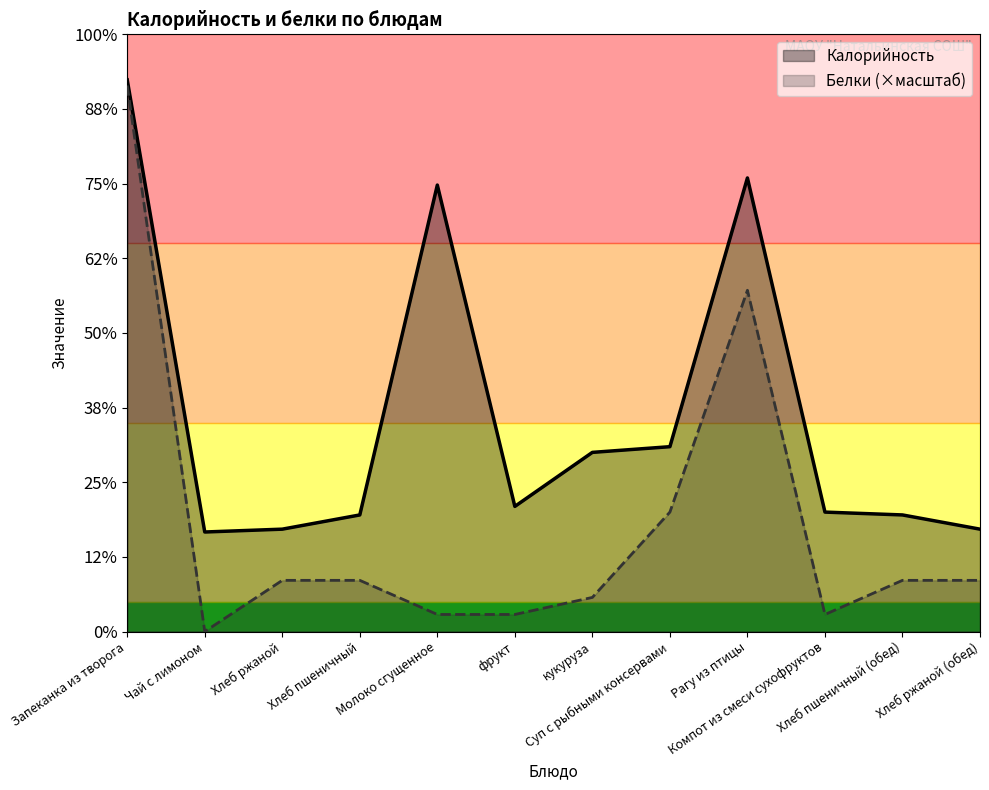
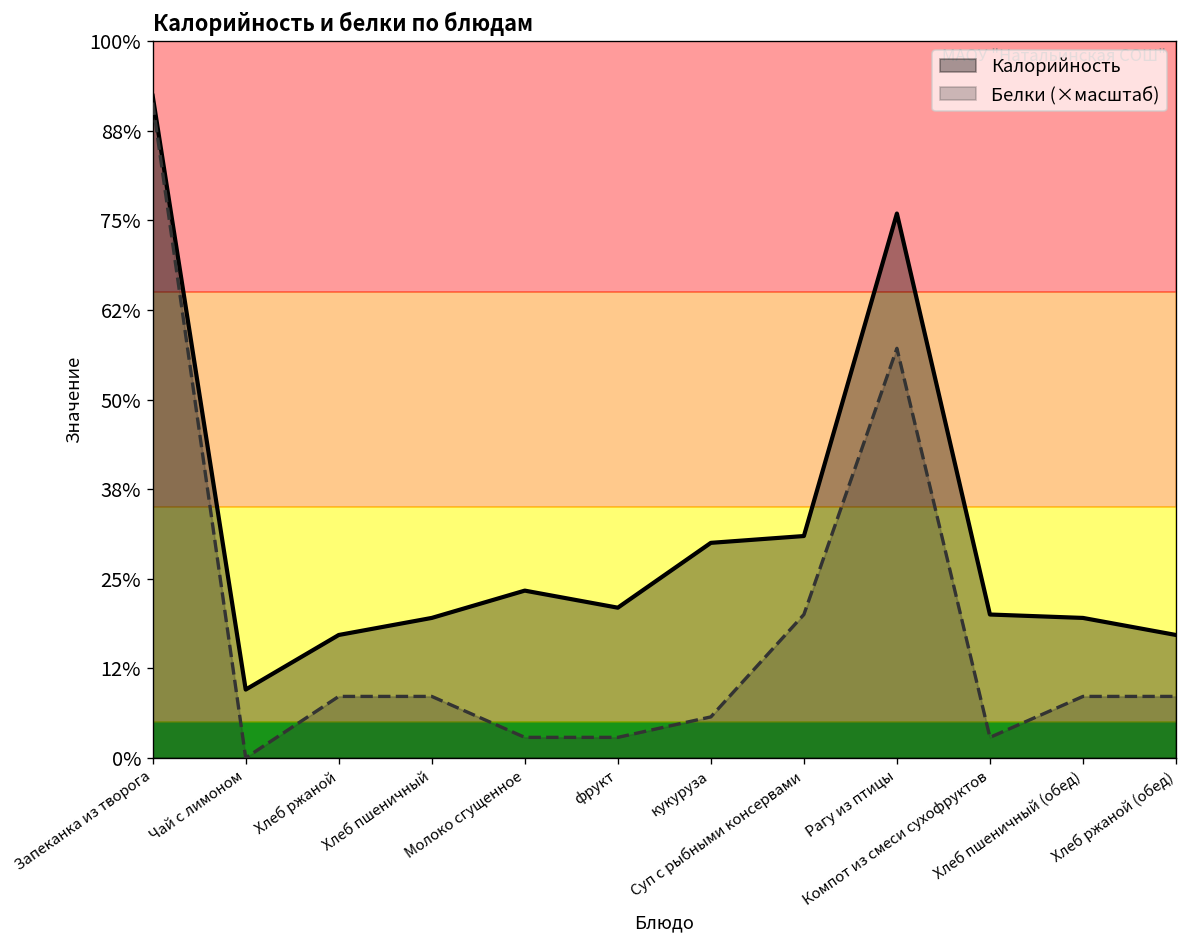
Калорийность, Чай с лимоном: 17% -> 10%
Калорийность, Молоко сгущенное: 75% -> 23%
